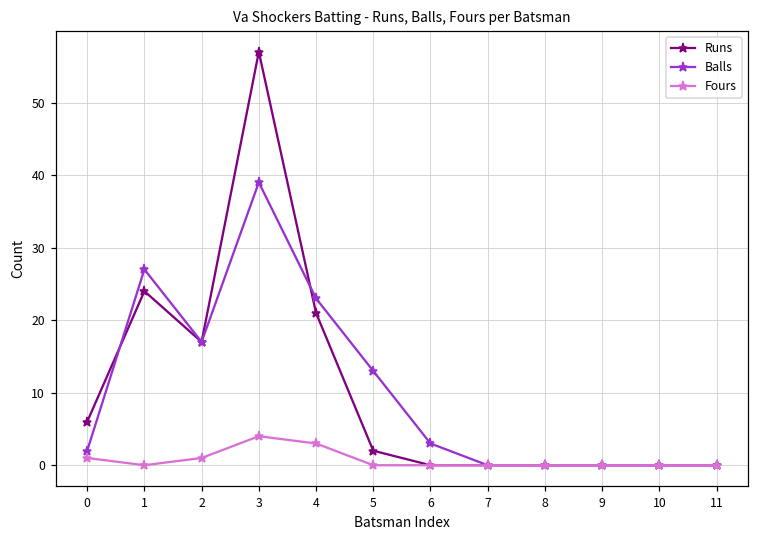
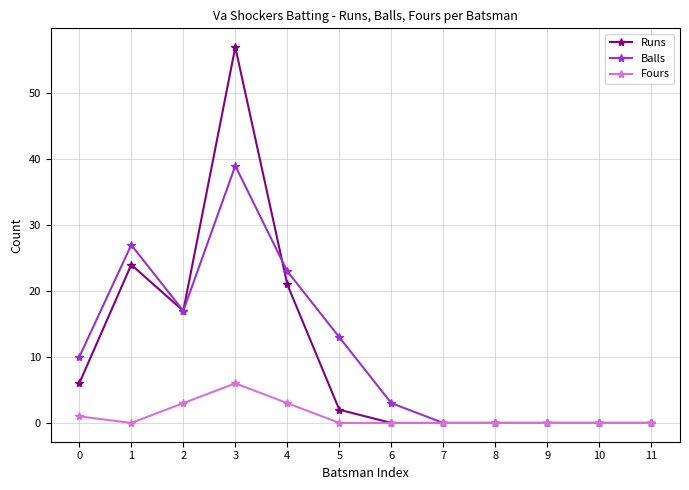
Balls, 0: 2 -> 10
Fours, 2: 1 -> 3
Fours, 3: 4 -> 6
